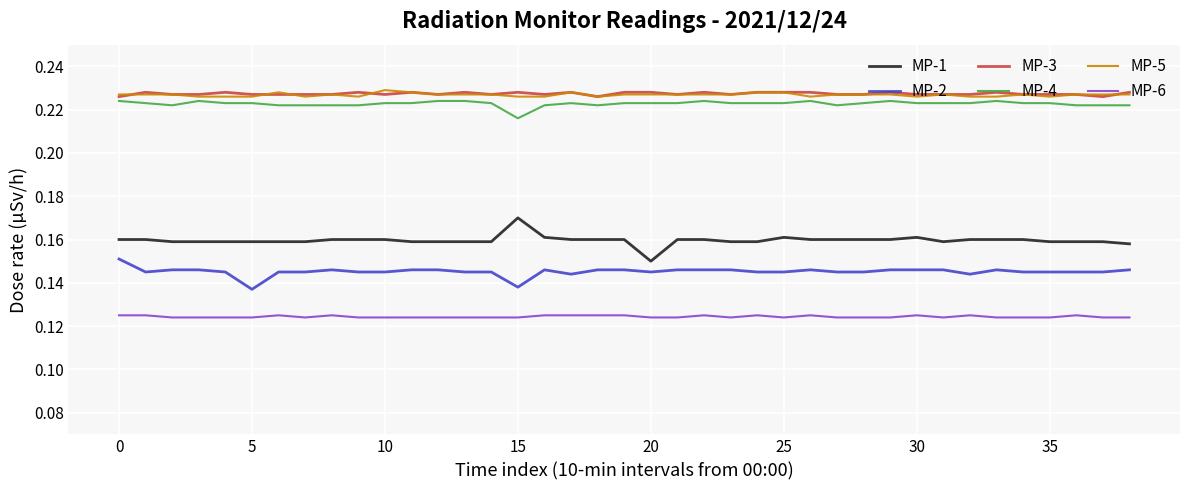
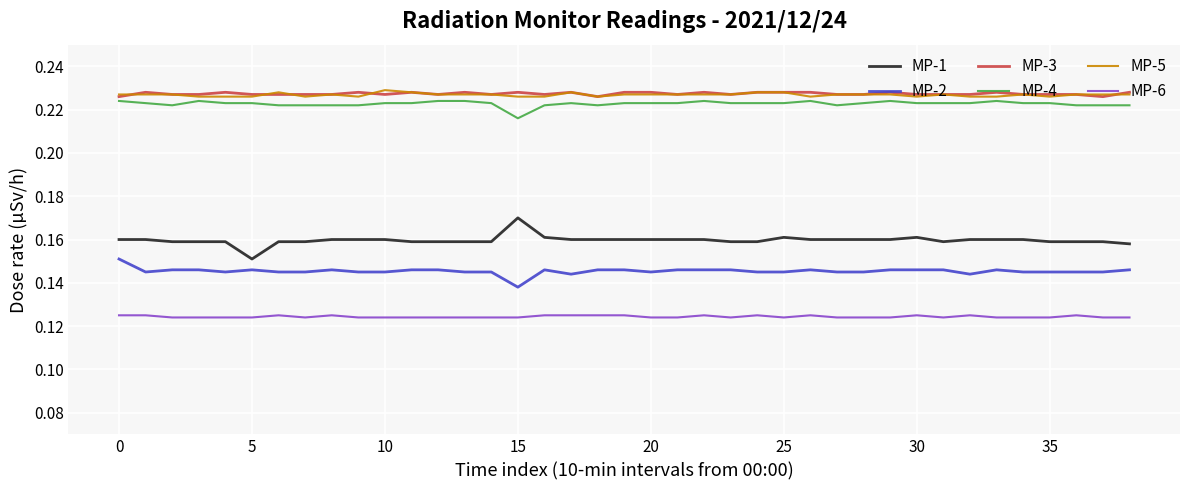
MP-1, 5: 0.159 -> 0.151
MP-2, 5: 0.137 -> 0.146
MP-1, 20: 0.15 -> 0.16
